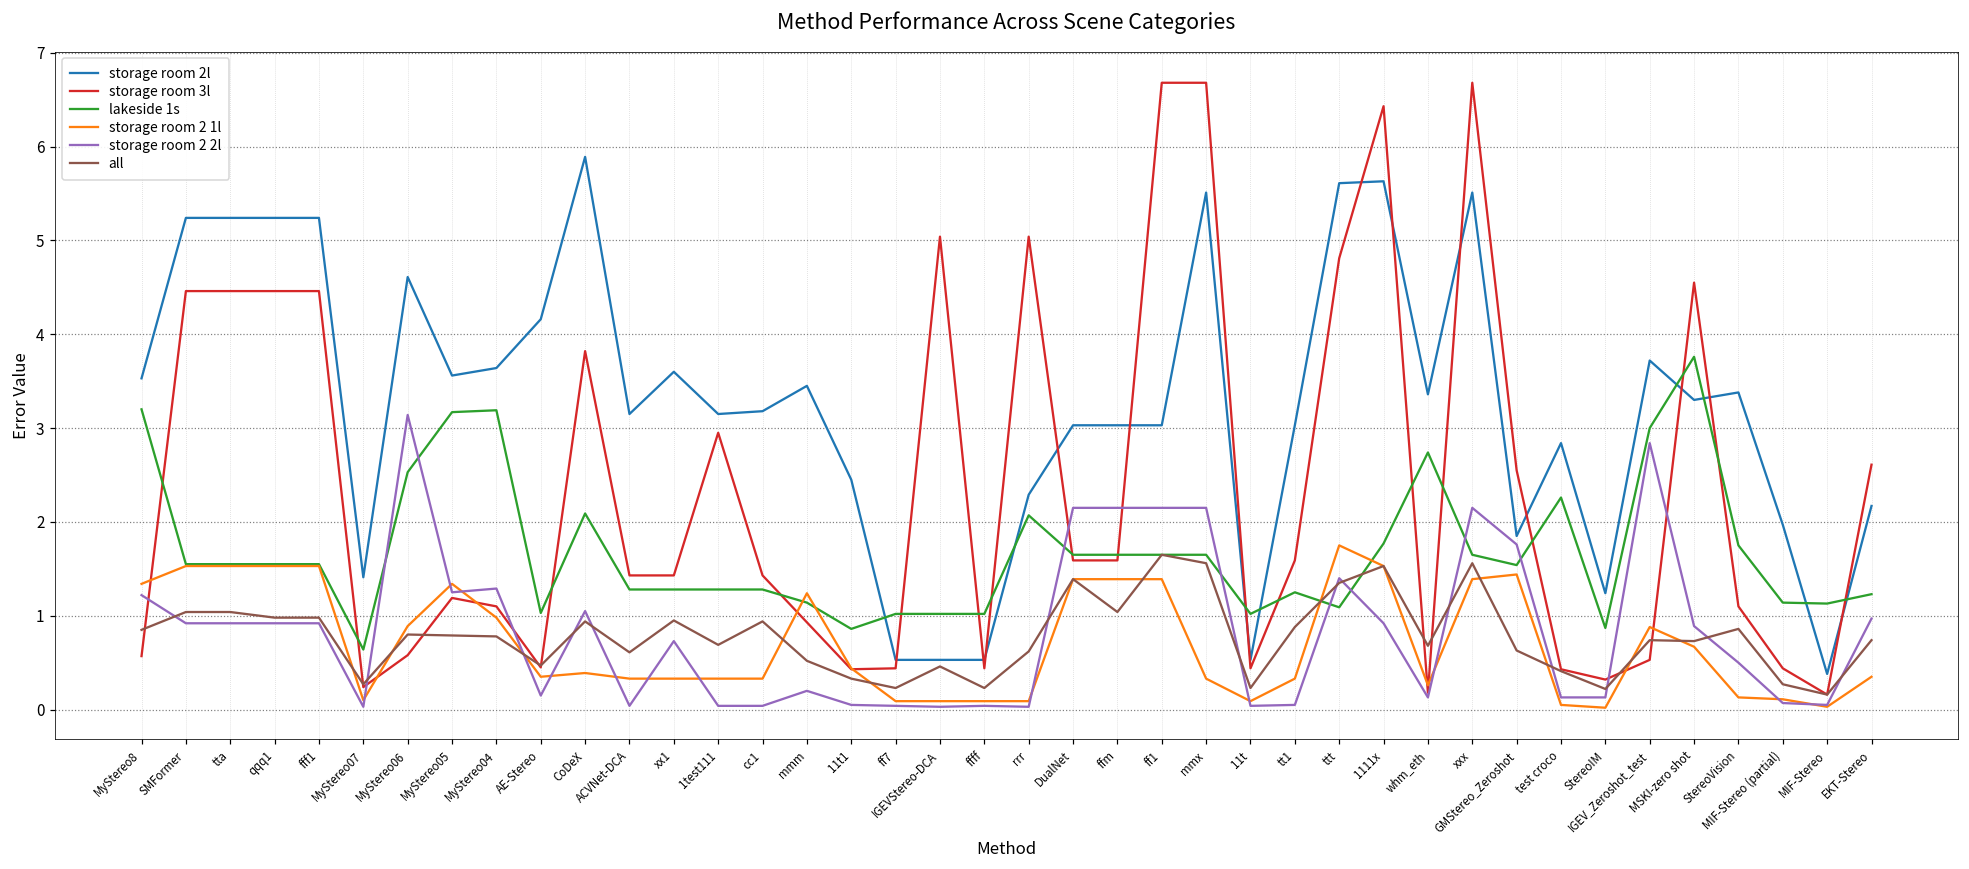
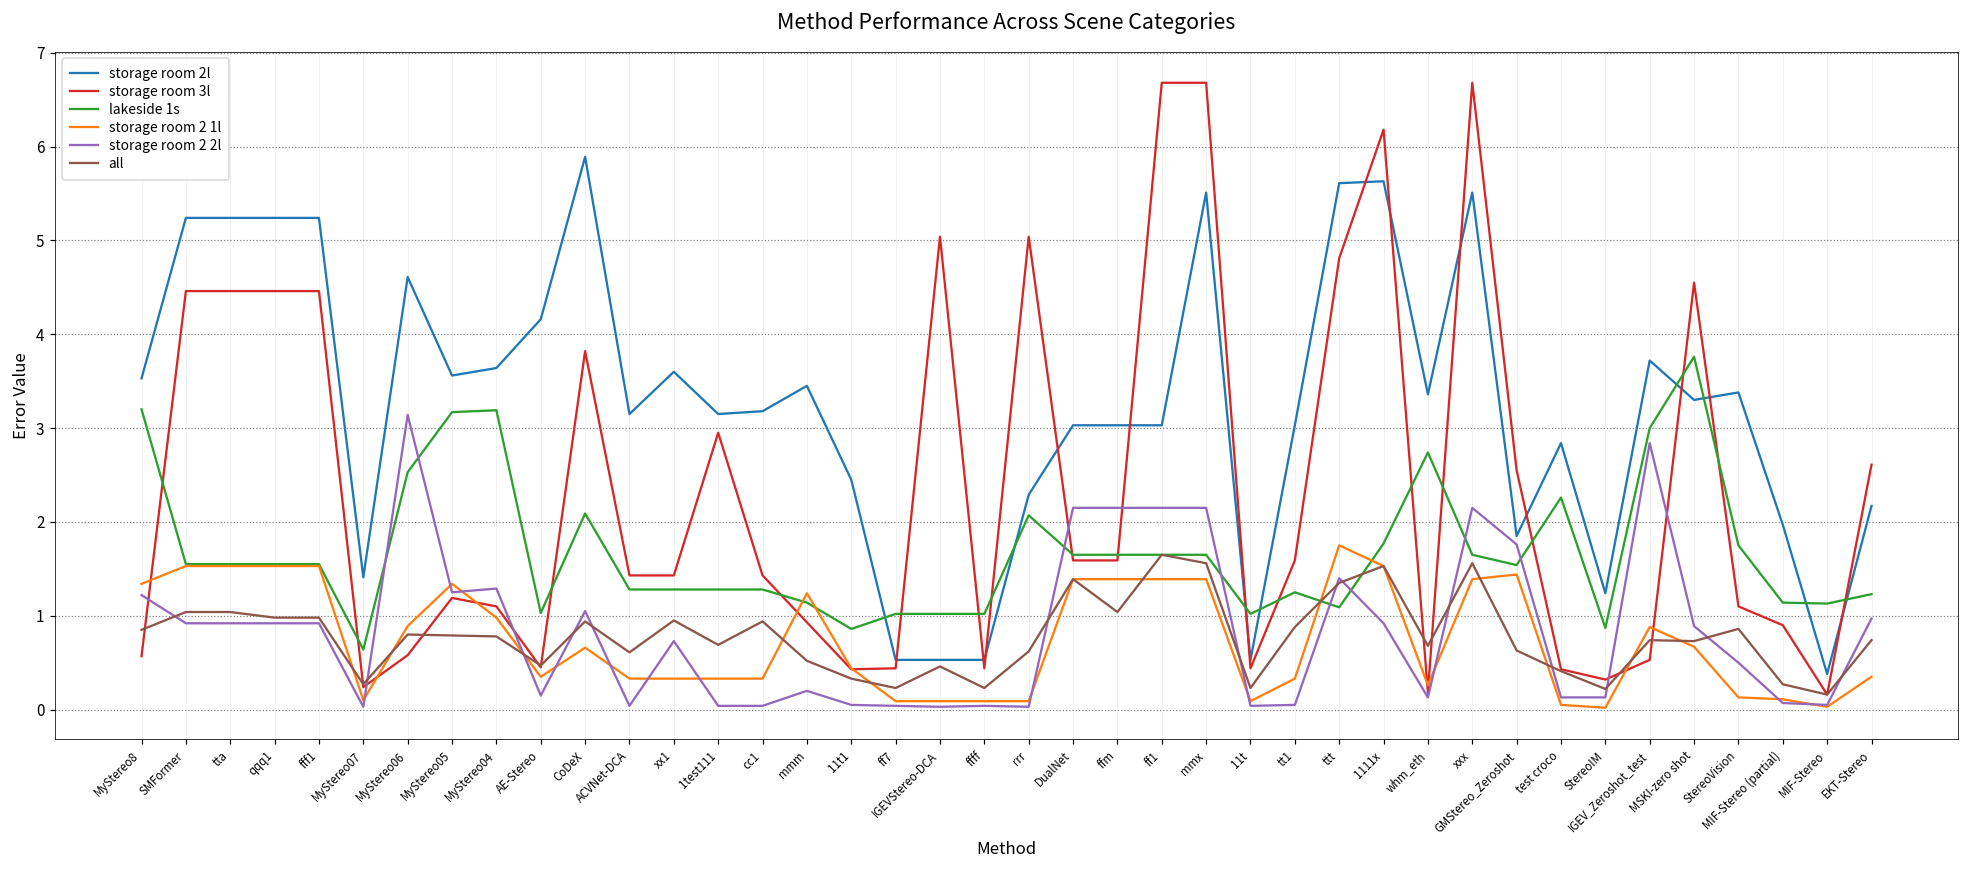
storage room 2 1l, CoDeX: 0.4 -> 0.7
storage room 2 1l, mmx: 0.3 -> 1.4
storage room 3l, 1111x: 6.4 -> 6.2
storage room 3l, MIF-Stereo (partial): 0.4 -> 0.9
